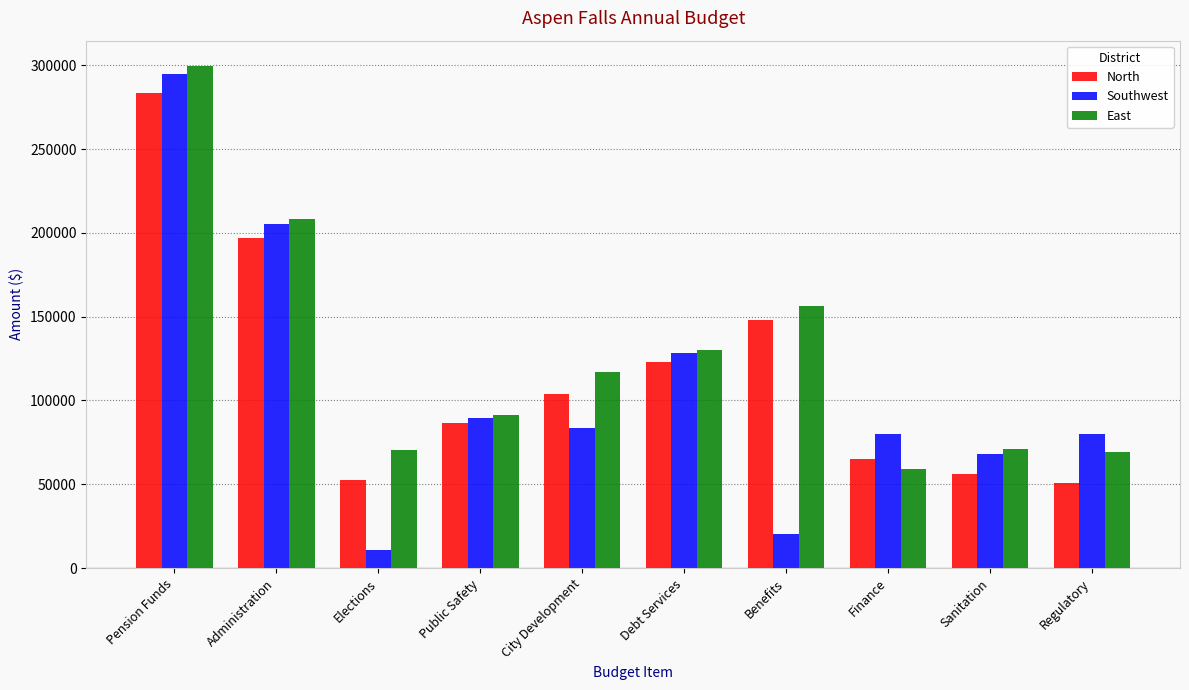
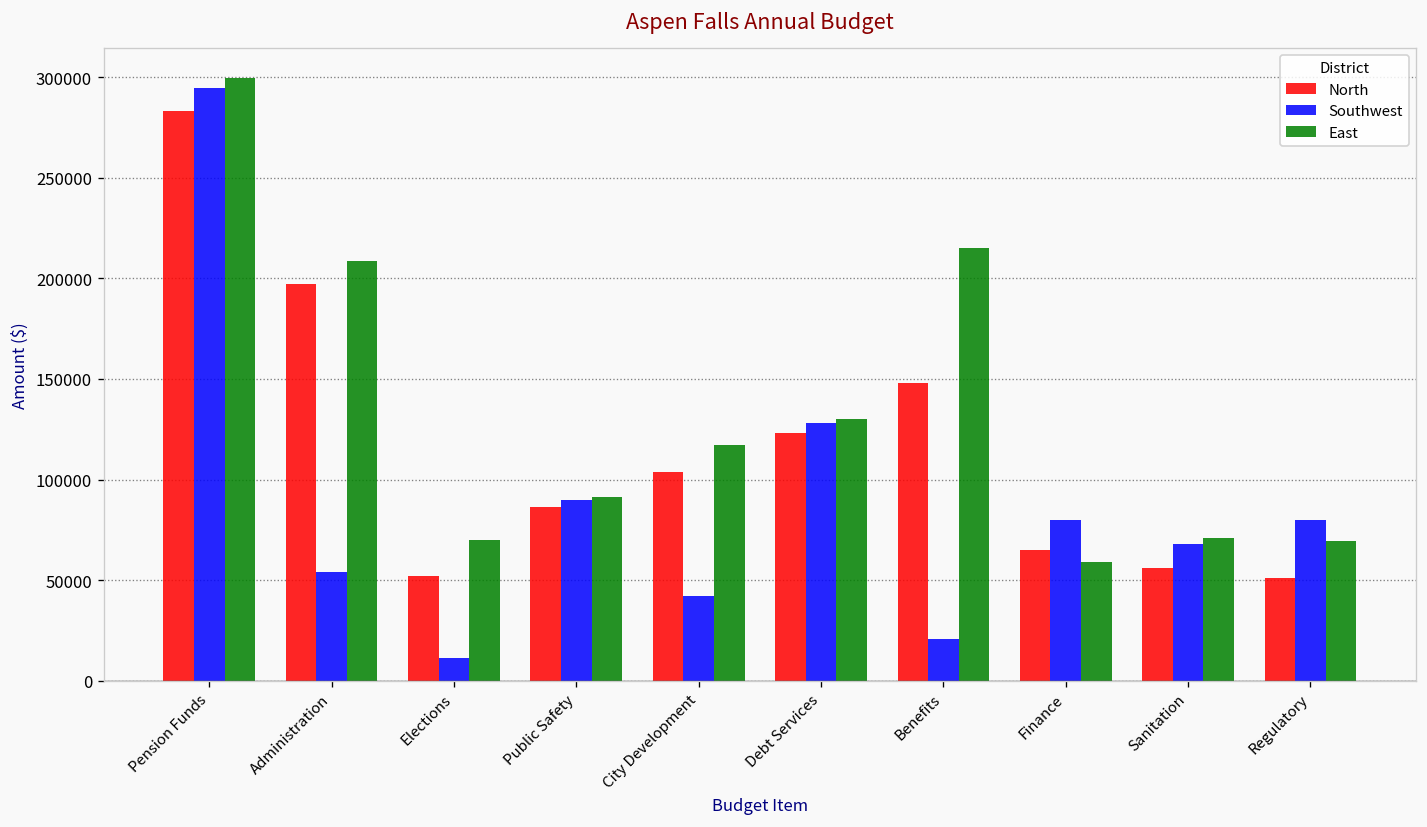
Southwest, Administration: 205000 -> 54000
Southwest, City Development: 83000 -> 42000
East, Benefits: 156000 -> 215000
